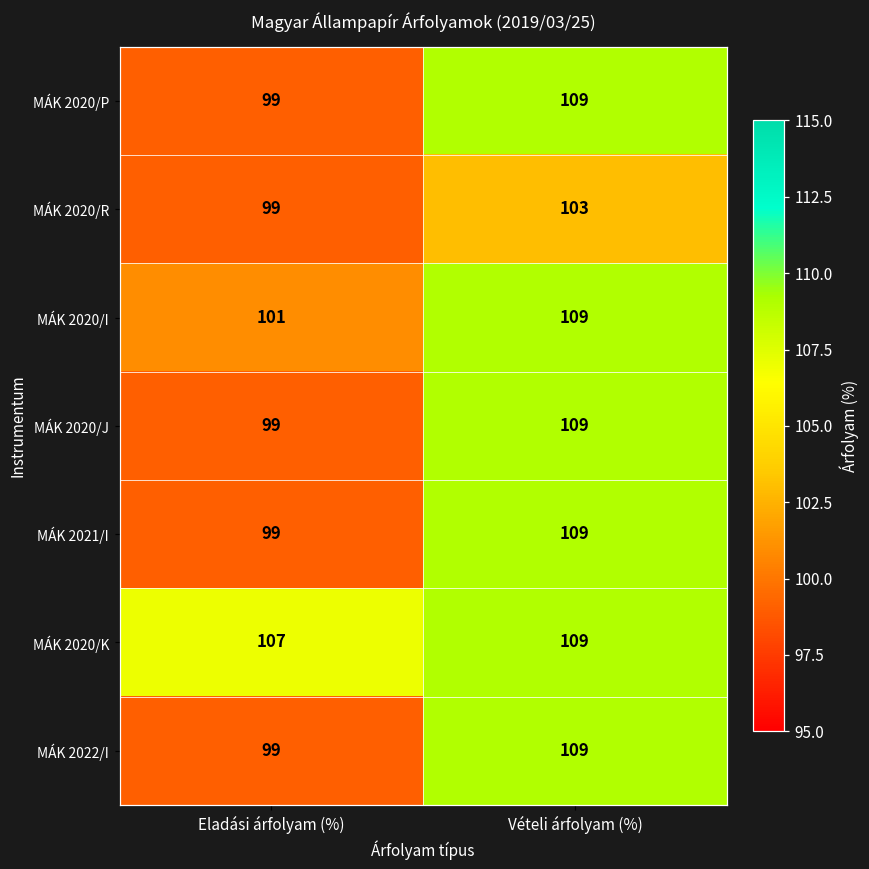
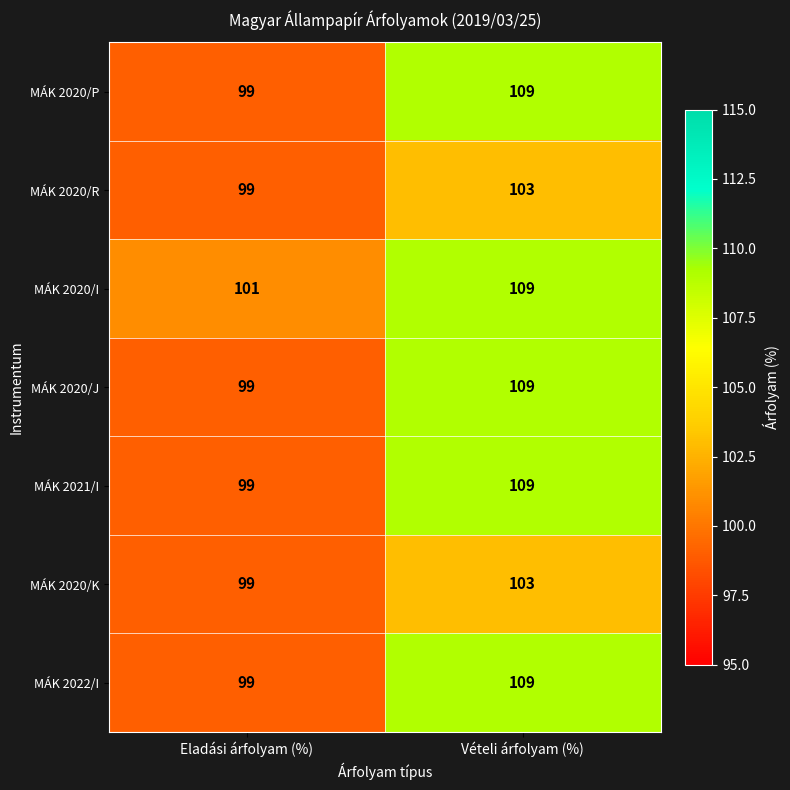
MÁK 2020/K, Eladási árfolyam (%): 107 -> 99
MÁK 2020/K, Vételi árfolyam (%): 109 -> 103
